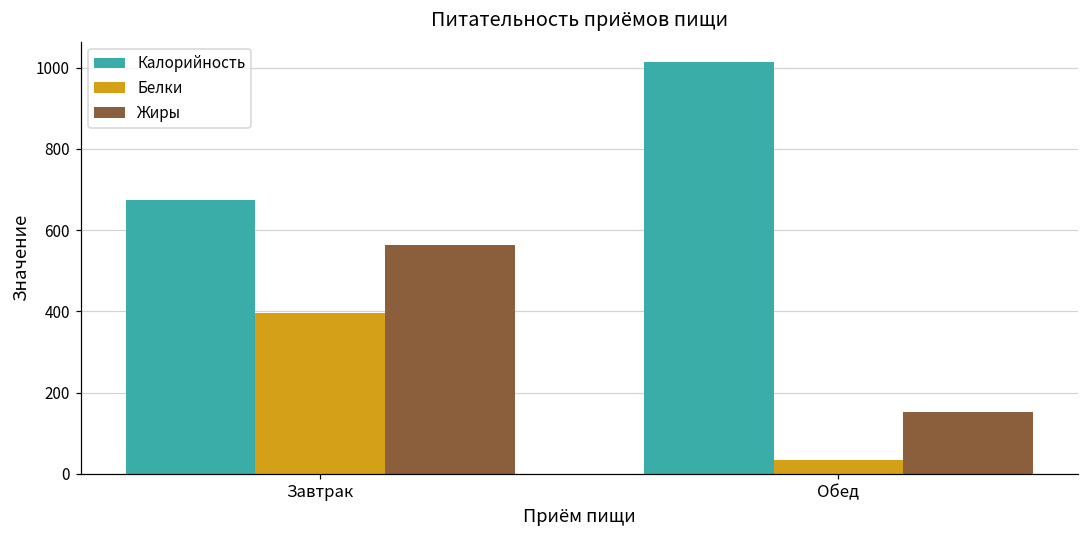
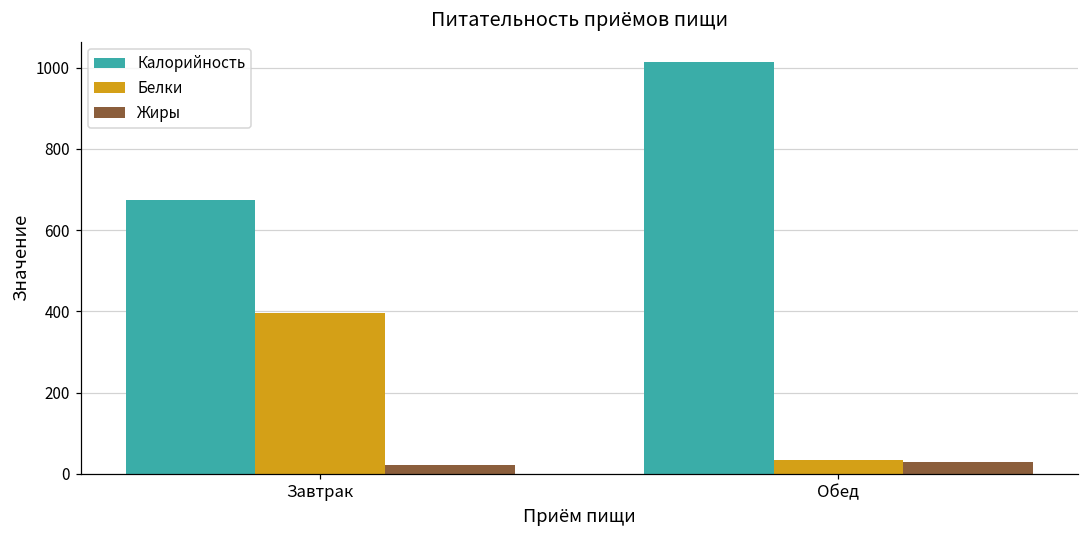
Жиры, Завтрак: 560 -> 20
Жиры, Обед: 150 -> 30
